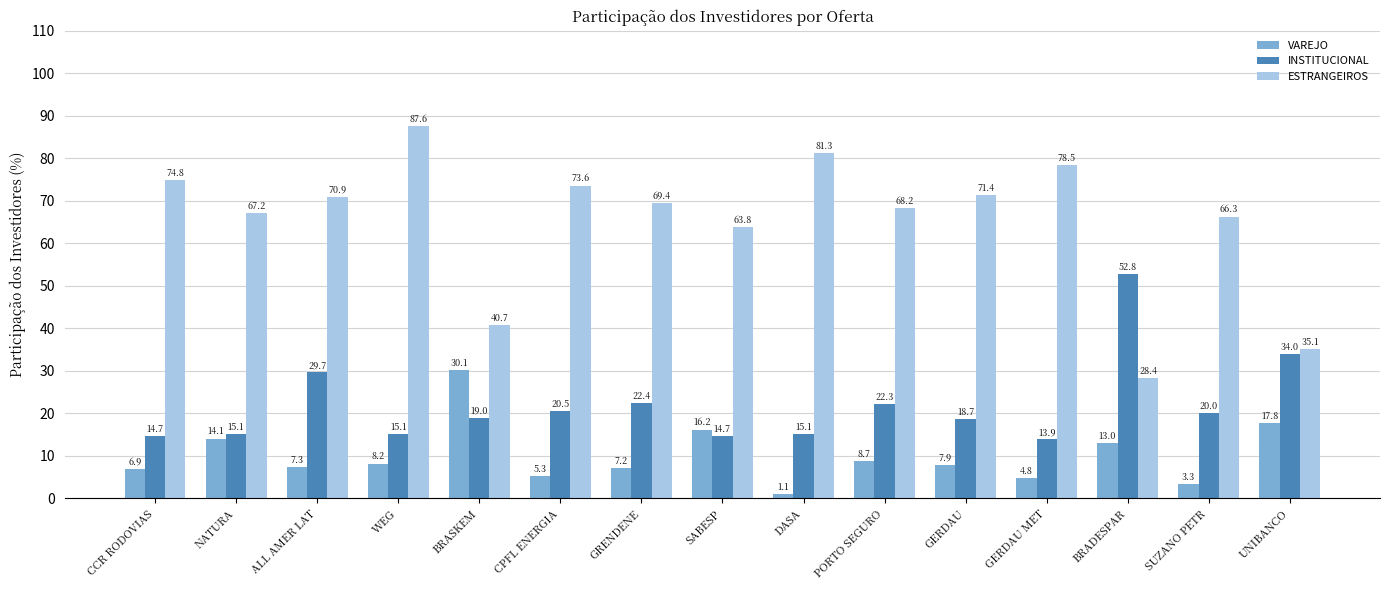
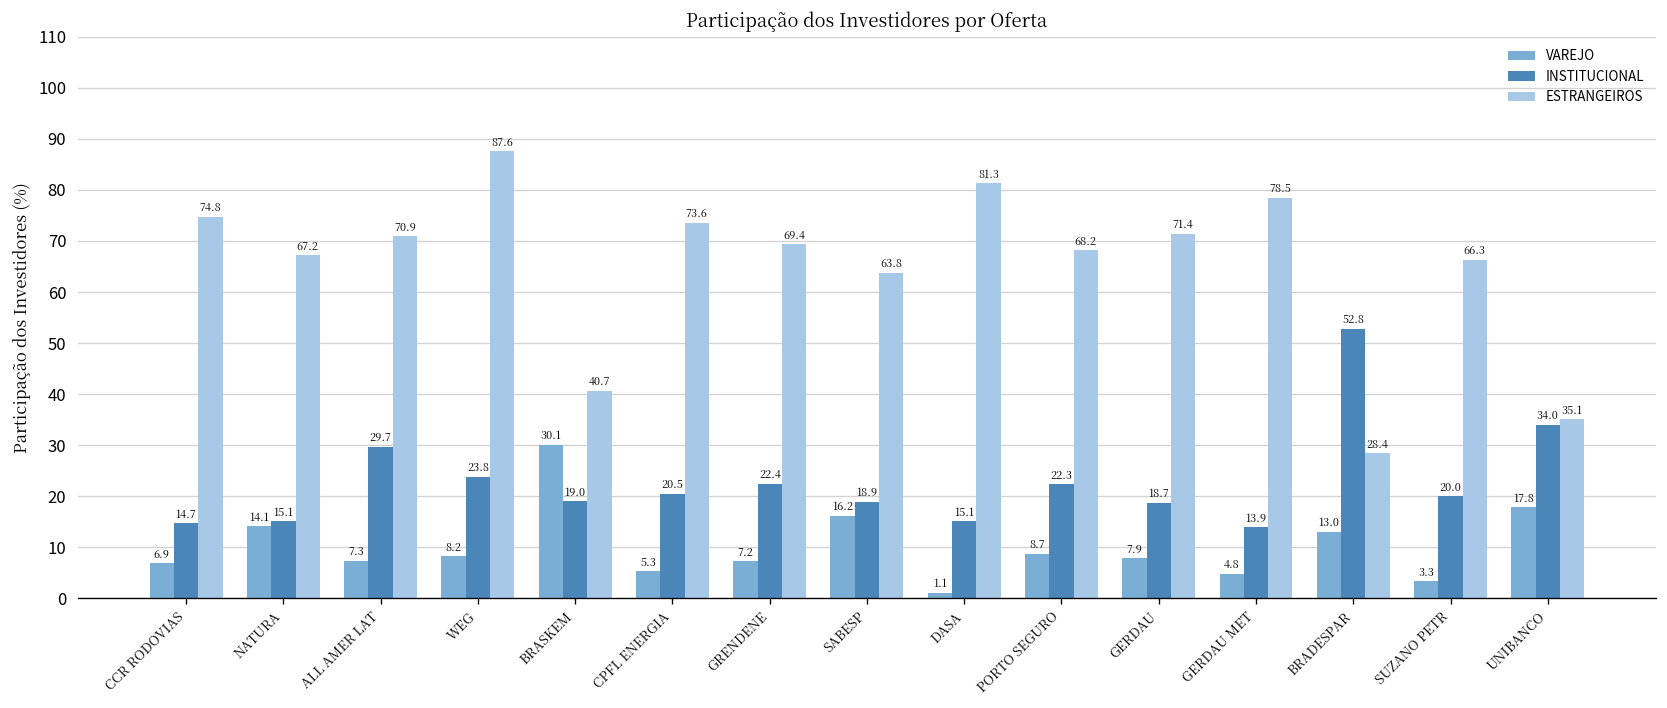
INSTITUCIONAL, WEG: 15.1 -> 23.8
INSTITUCIONAL, SABESP: 14.7 -> 18.9
